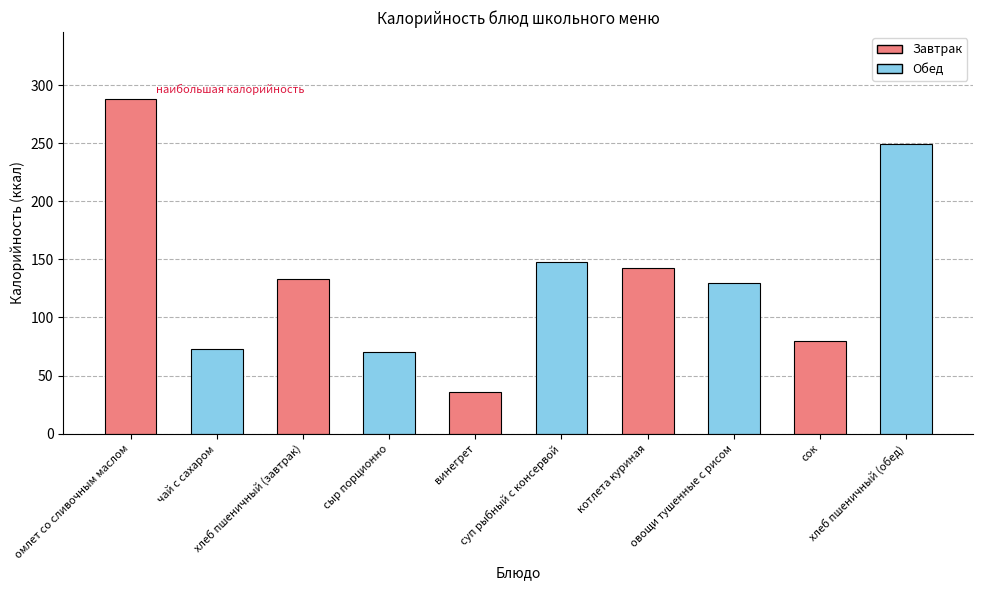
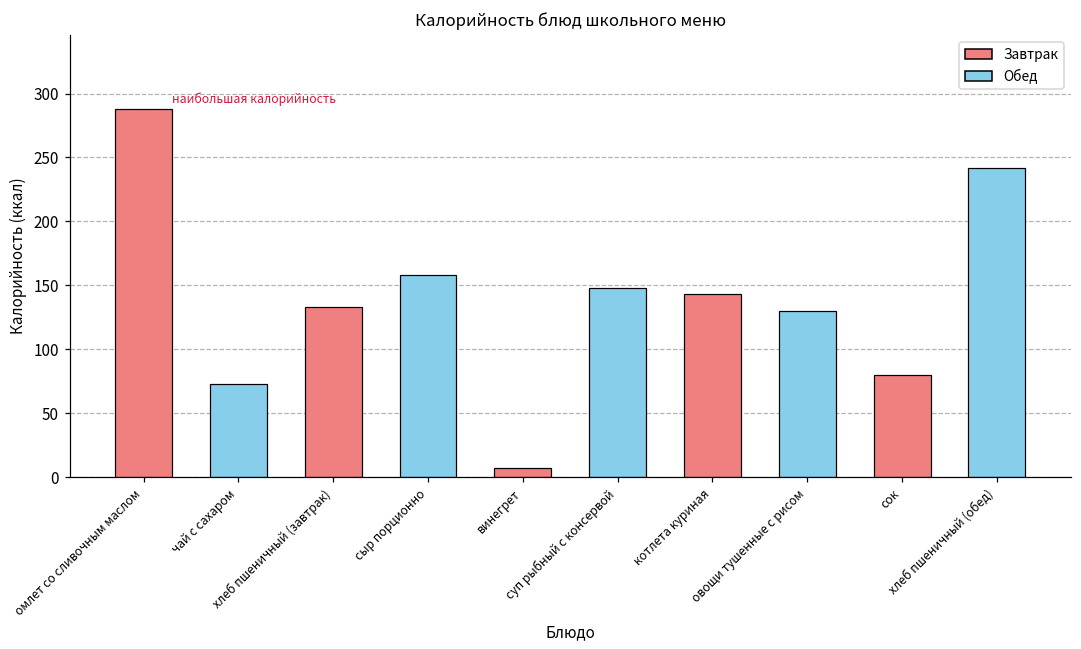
сыр порционно: 70 -> 158
винегрет: 36 -> 7
хлеб пшеничный (обед): 249 -> 242
